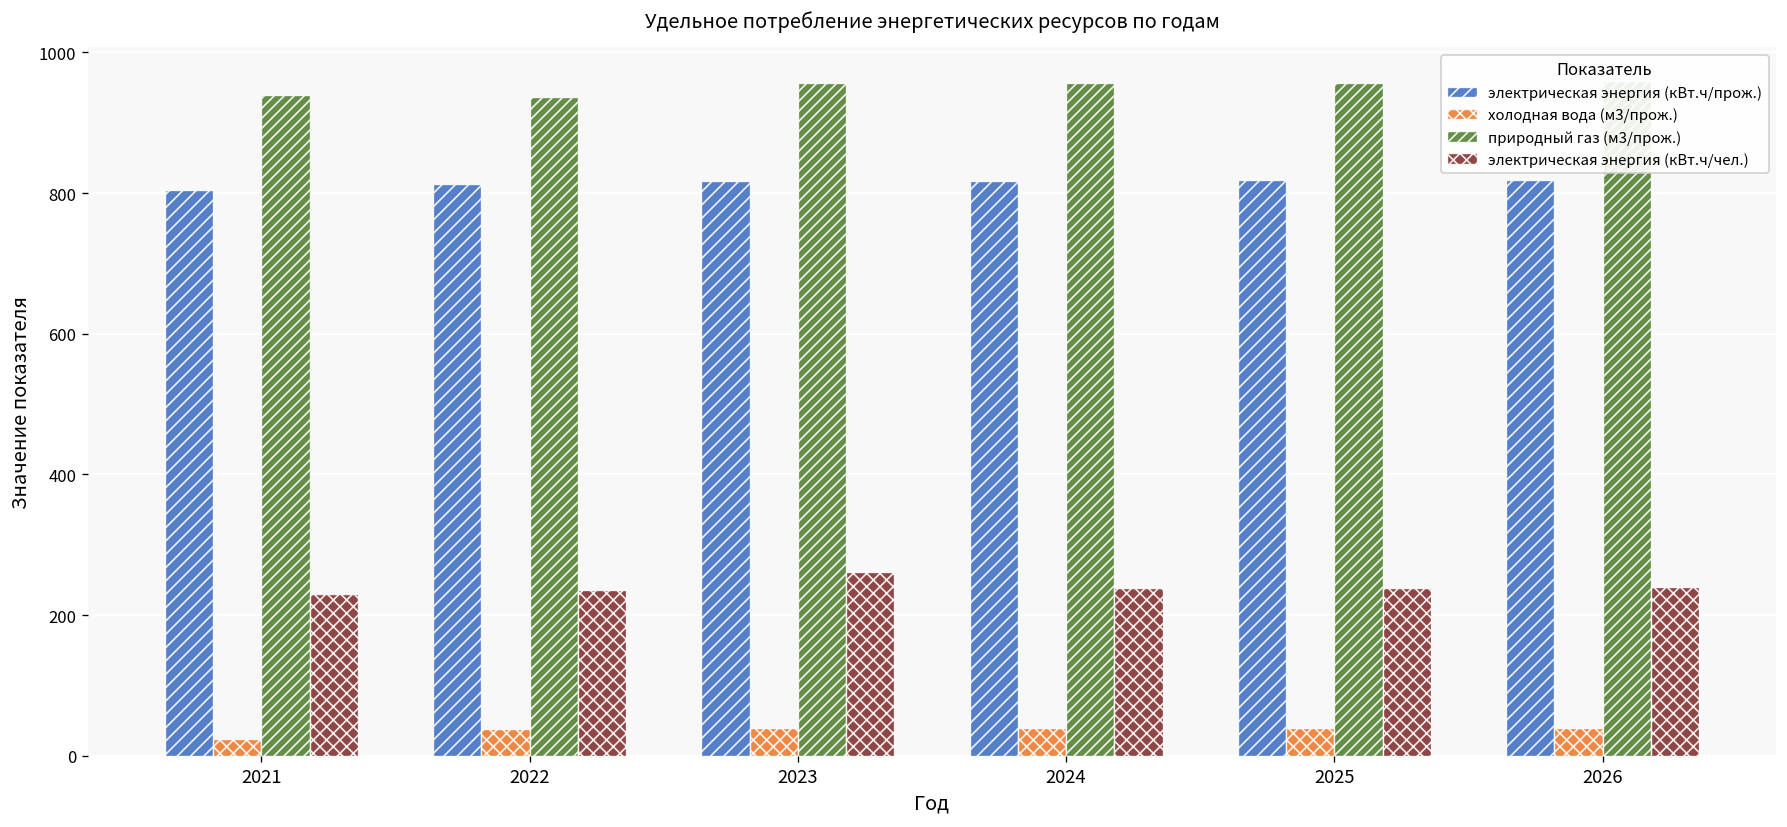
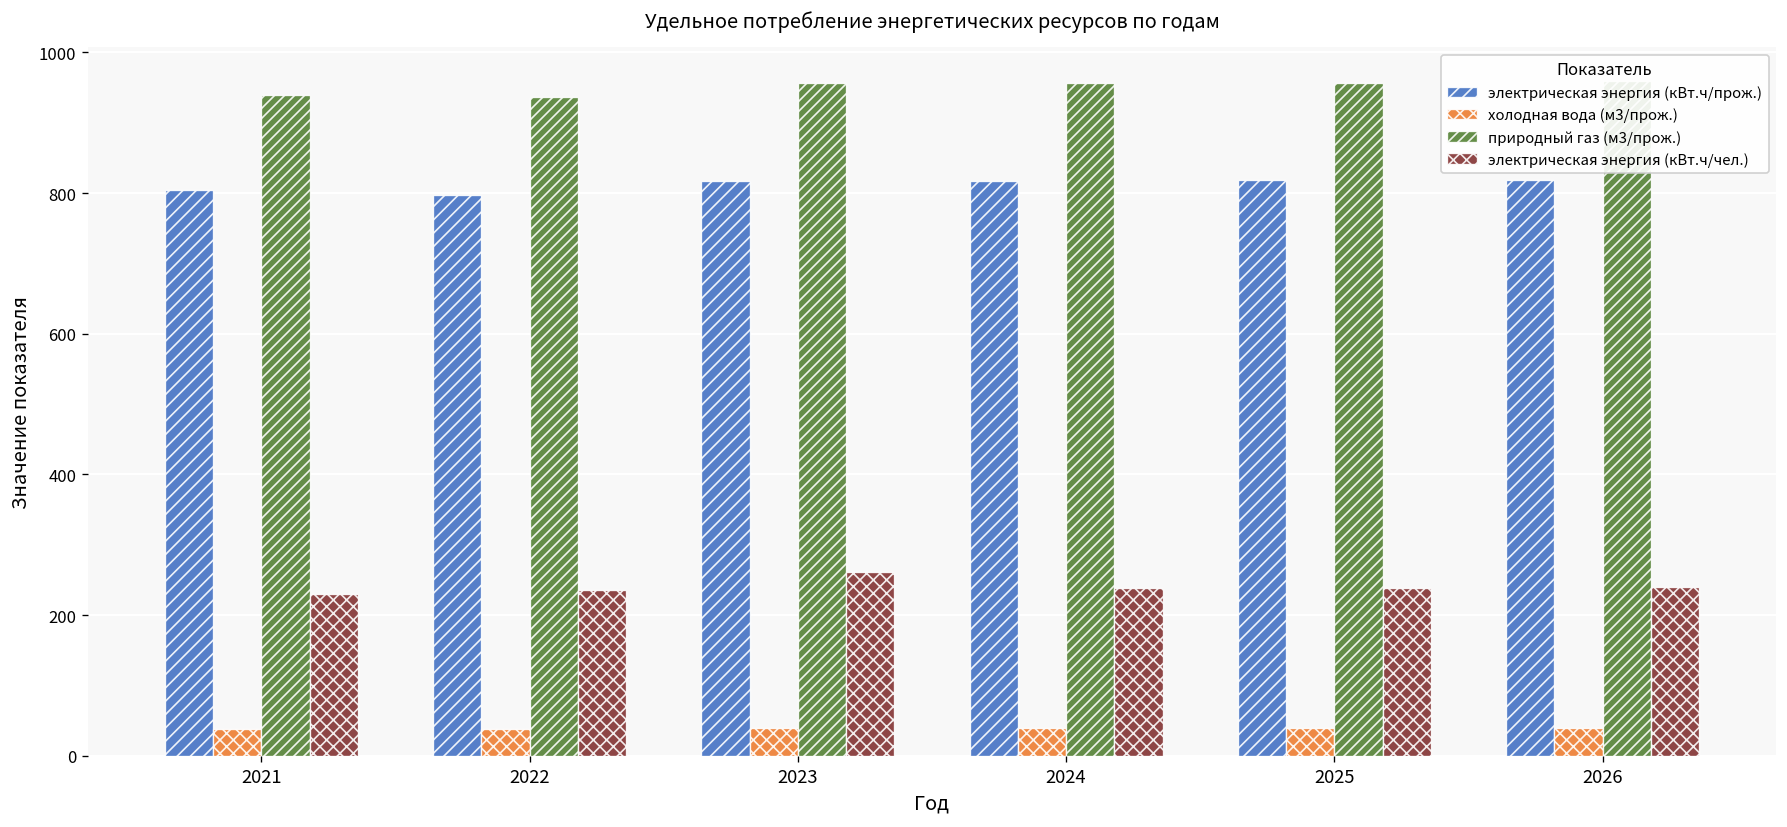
холодная вода (м3/прож.), 2021: 20 -> 40
электрическая энергия (кВт.ч/прож.), 2022: 810 -> 800
